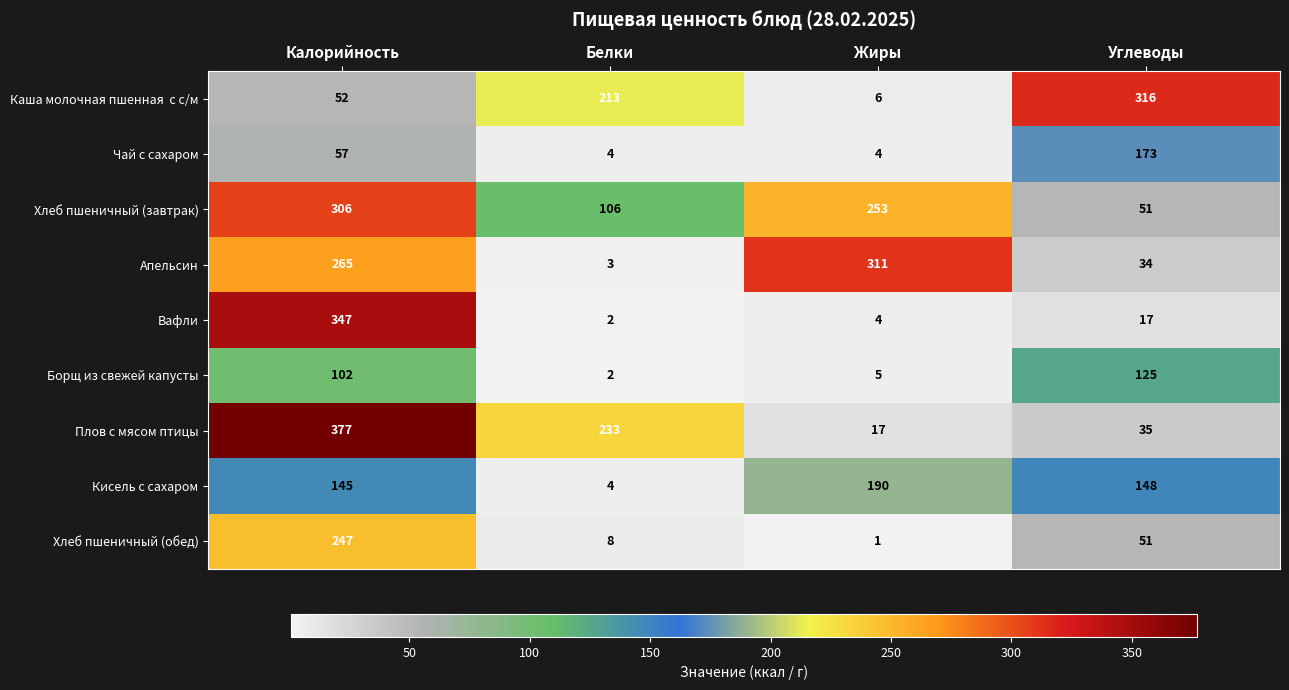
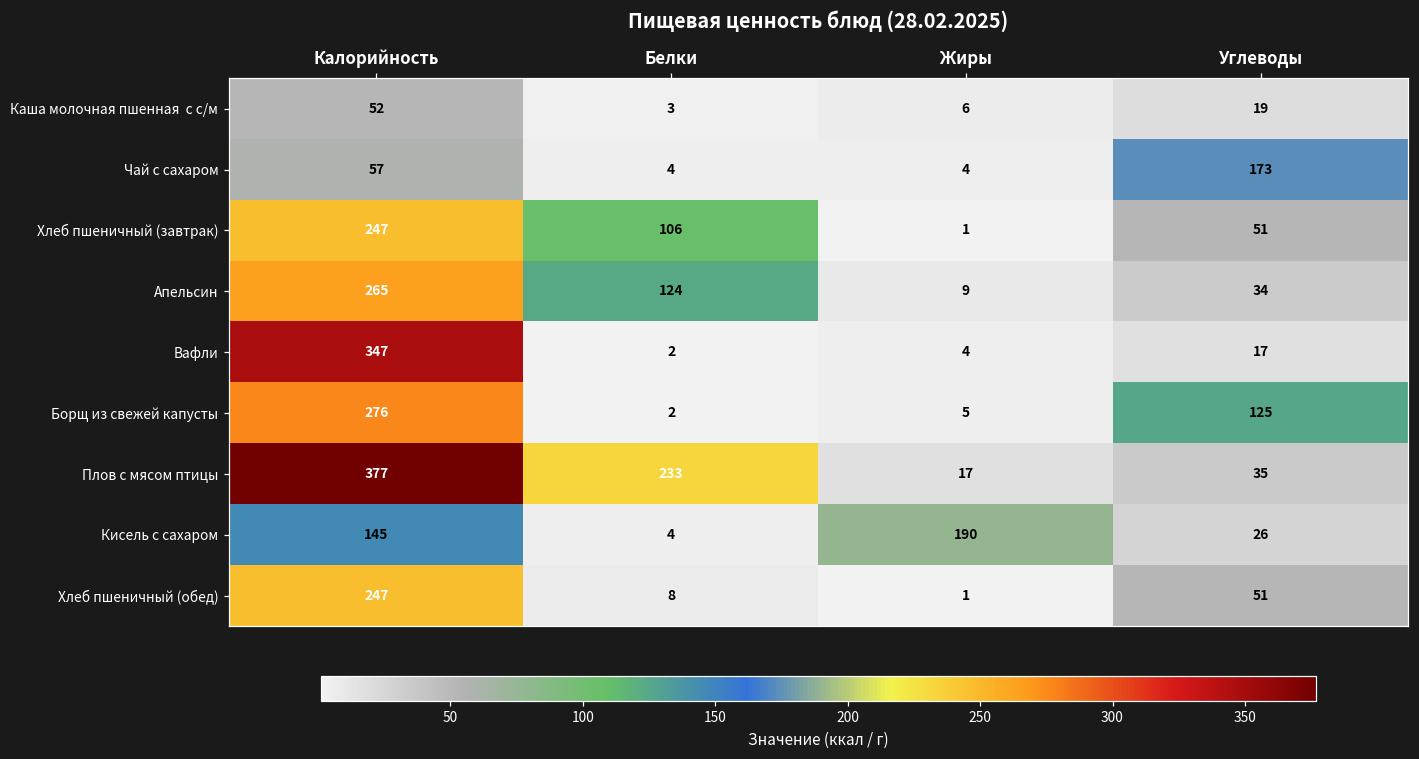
Каша молочная пшенная с с/м, Белки: 213 -> 3
Каша молочная пшенная с с/м, Углеводы: 316 -> 19
Хлеб пшеничный (завтрак), Калорийность: 306 -> 247
Хлеб пшеничный (завтрак), Жиры: 253 -> 1
Апельсин, Белки: 3 -> 124
Апельсин, Жиры: 311 -> 9
Борщ из свежей капусты, Калорийность: 102 -> 276
Кисель с сахаром, Углеводы: 148 -> 26
